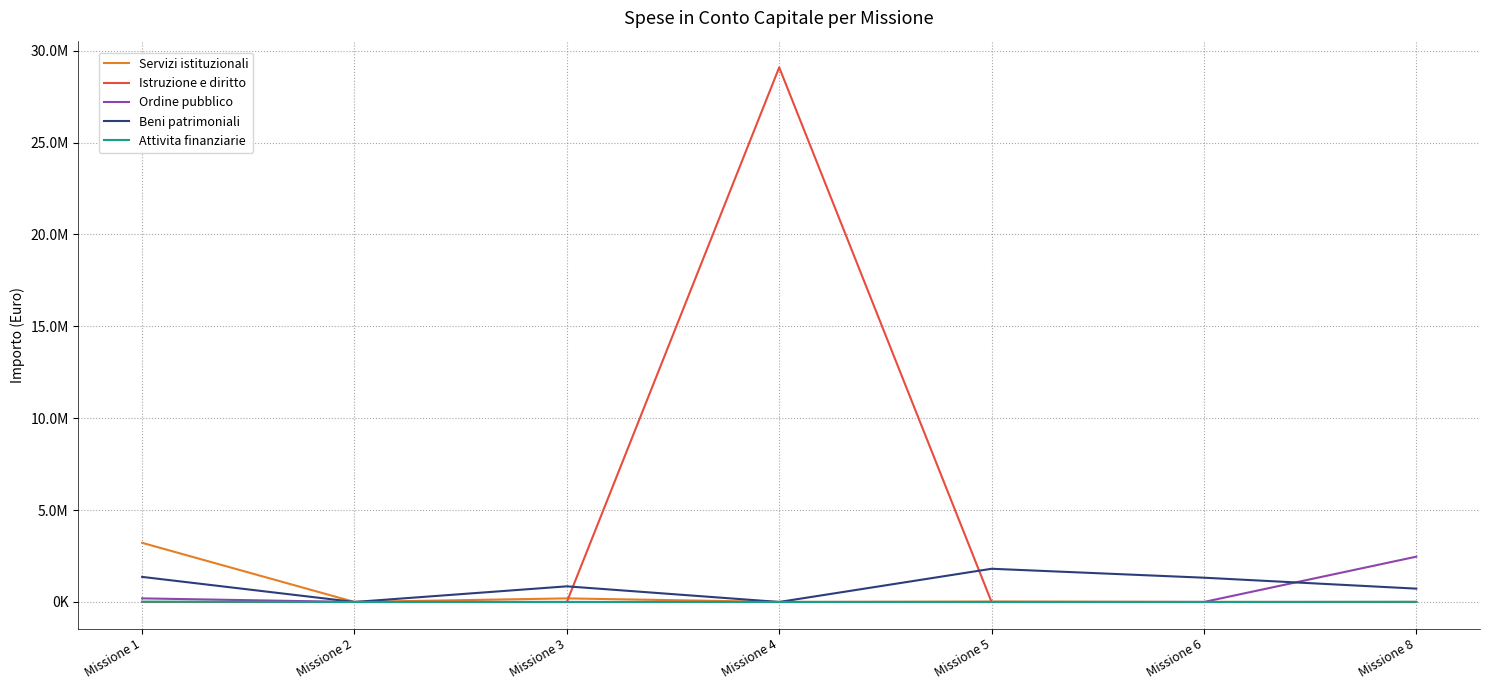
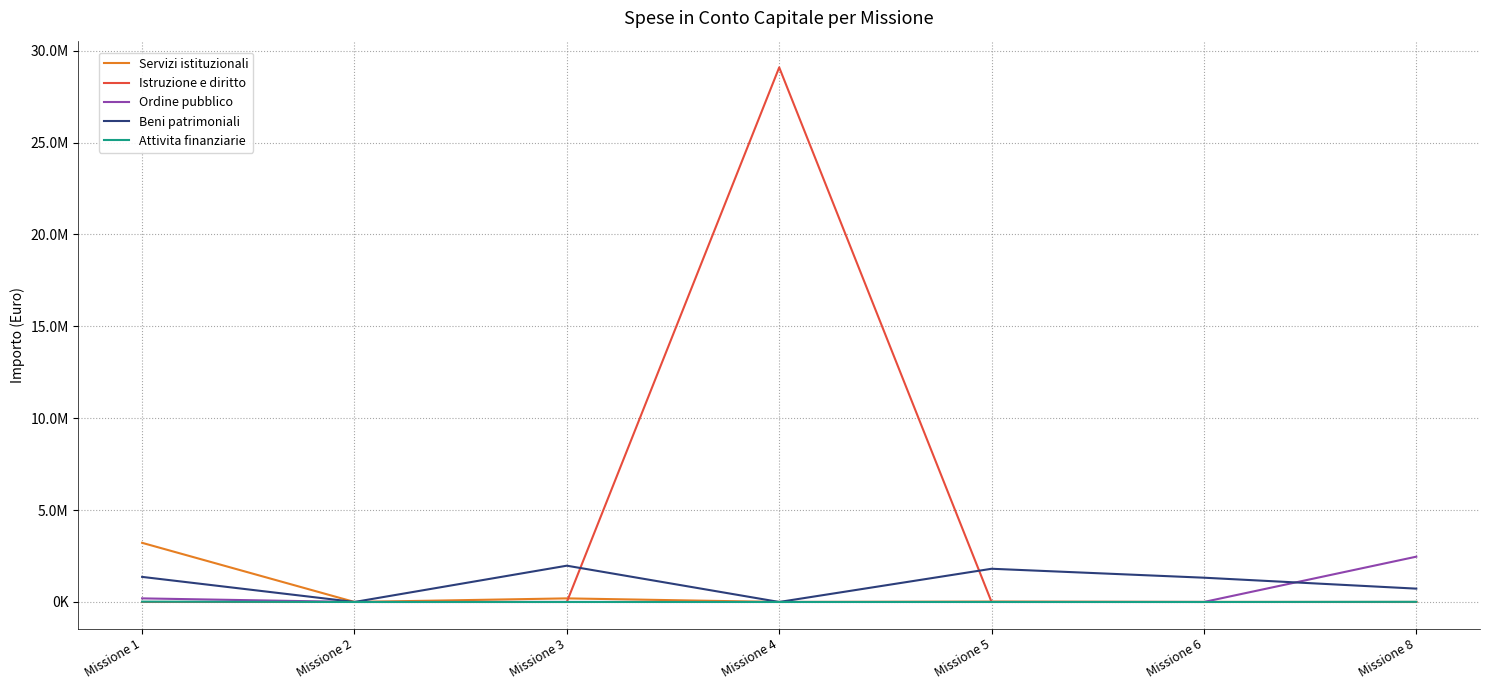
Beni patrimoniali, Missione 3: 900000 -> 2000000
